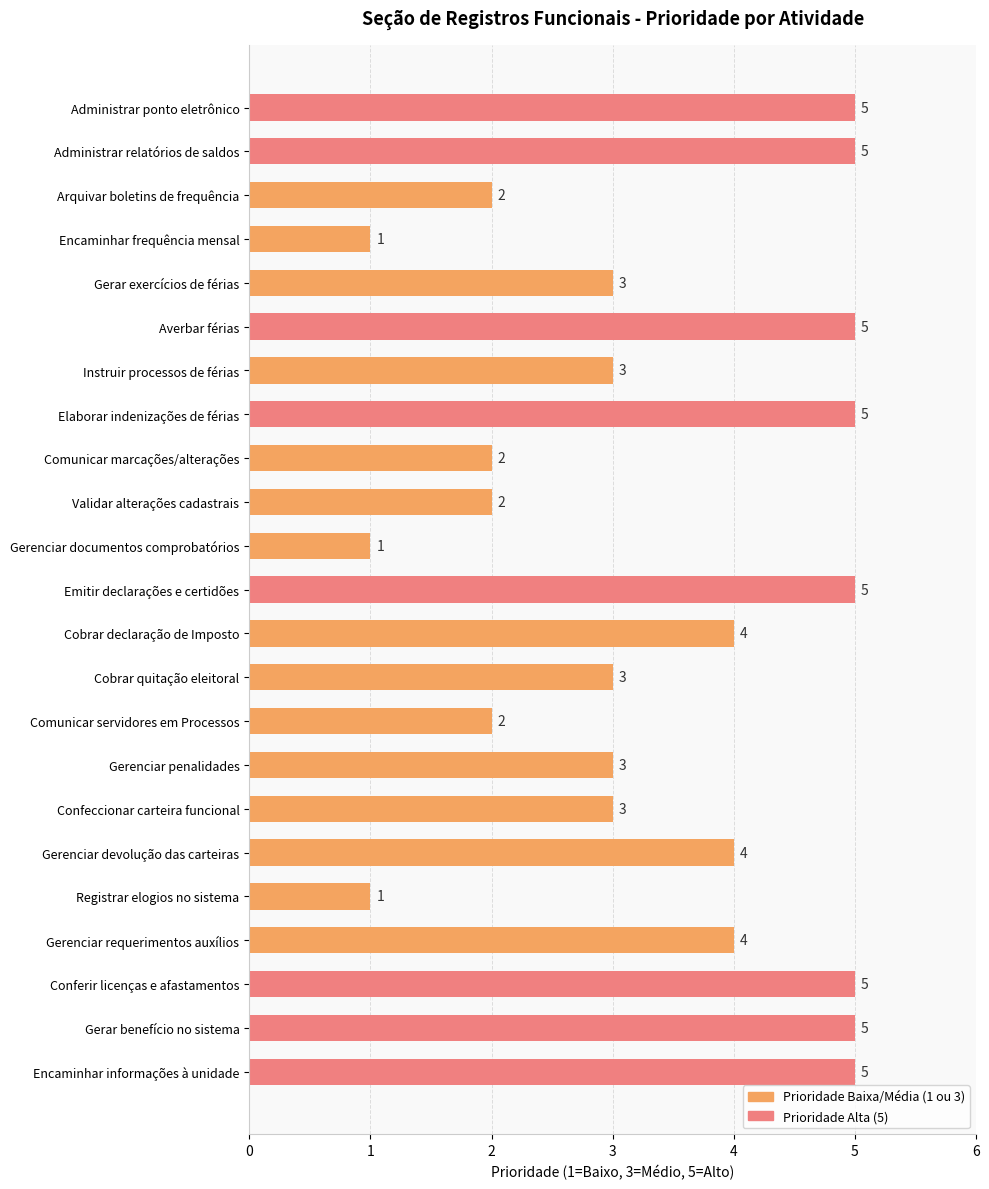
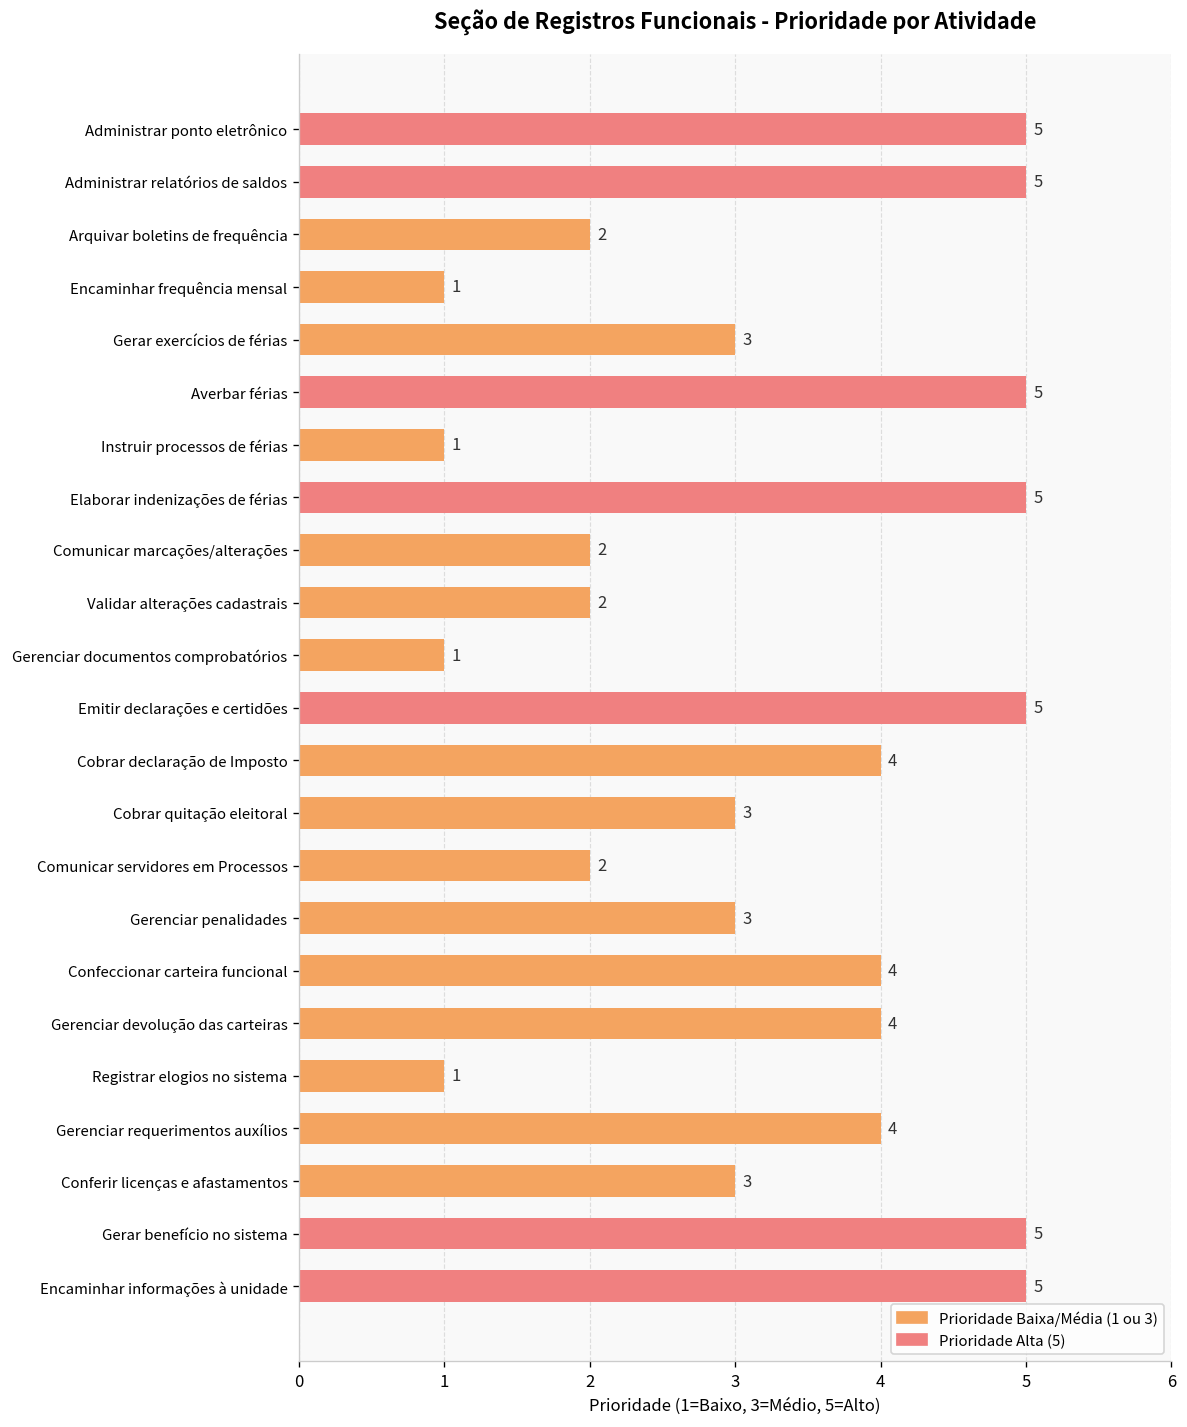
Instruir processos de férias: 3 -> 1
Confeccionar carteira funcional: 3 -> 4
Conferir licenças e afastamentos: 5 -> 3
